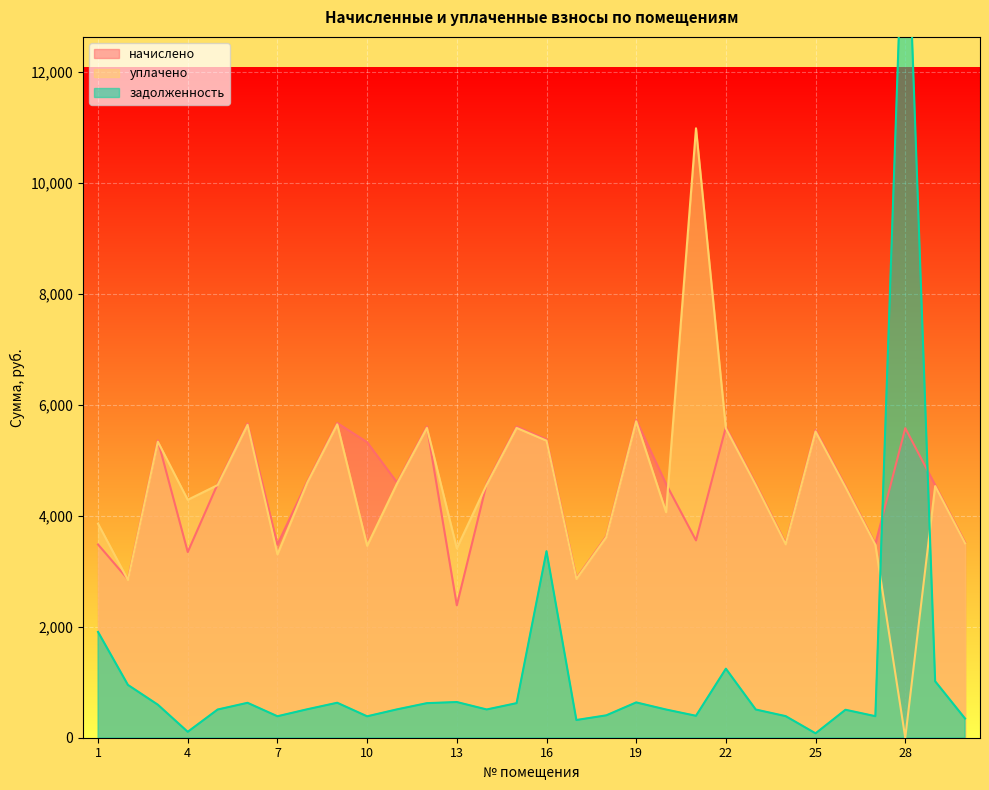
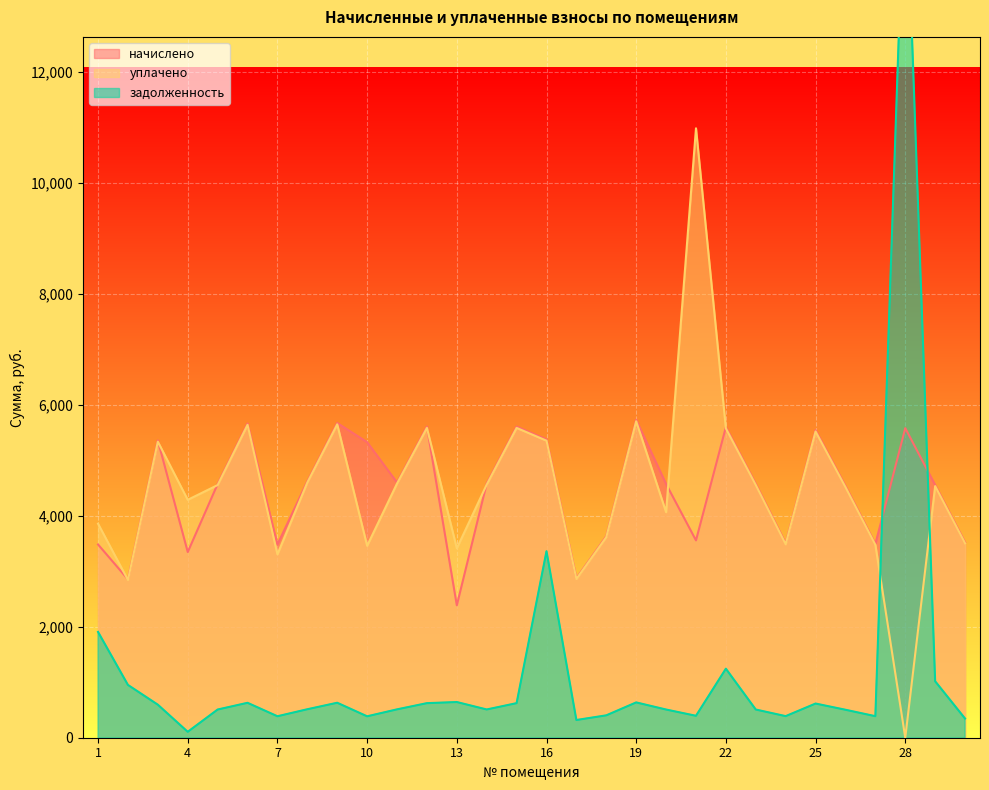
задолженность, 25: 100 -> 600
